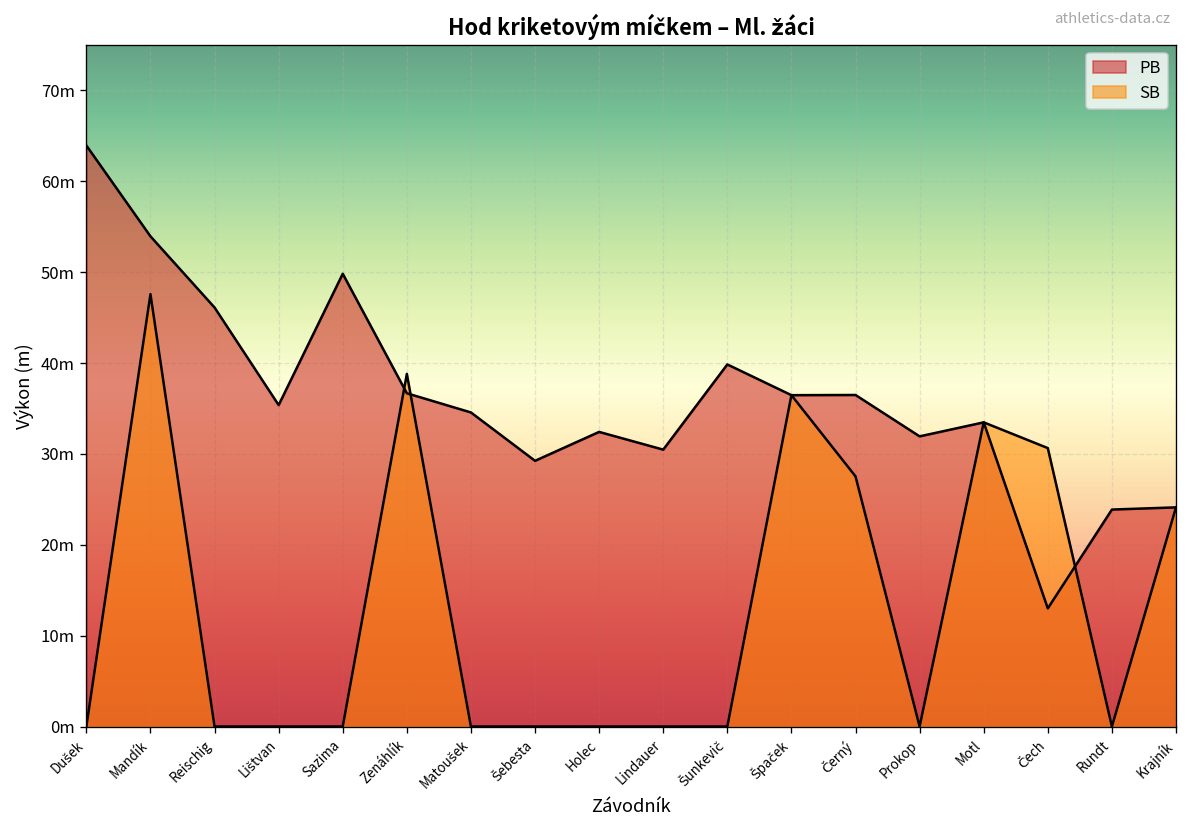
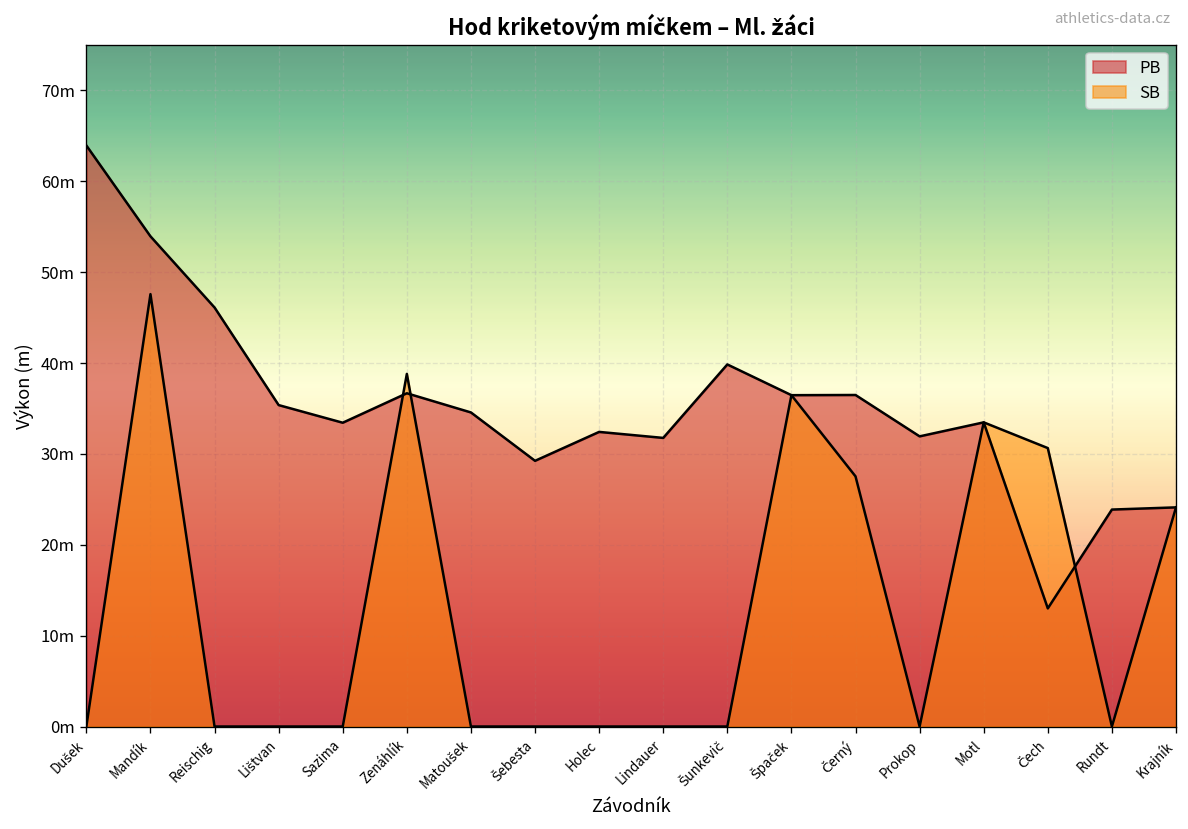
PB, Sazima: 50m -> 33m
PB, Lindauer: 30m -> 32m
